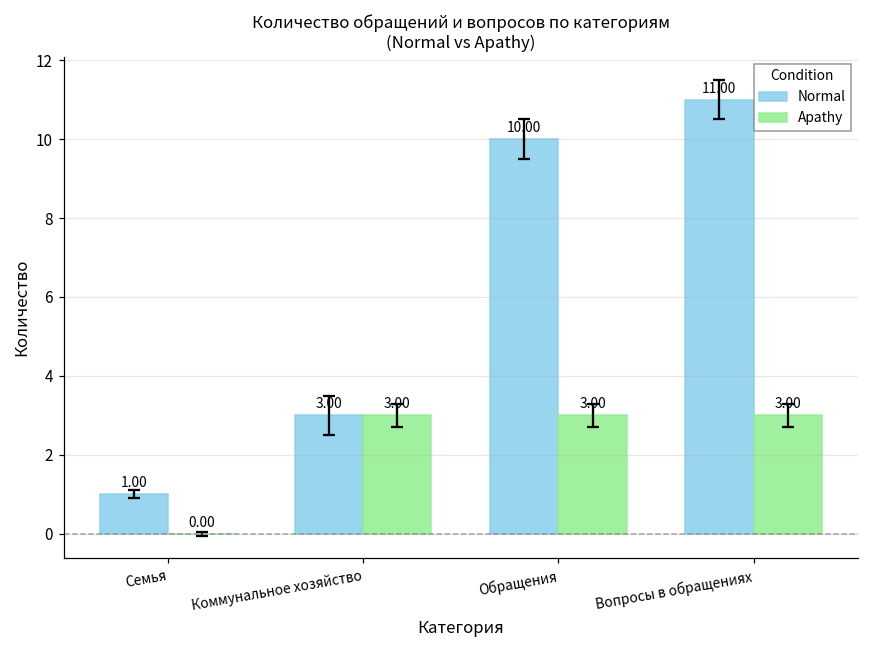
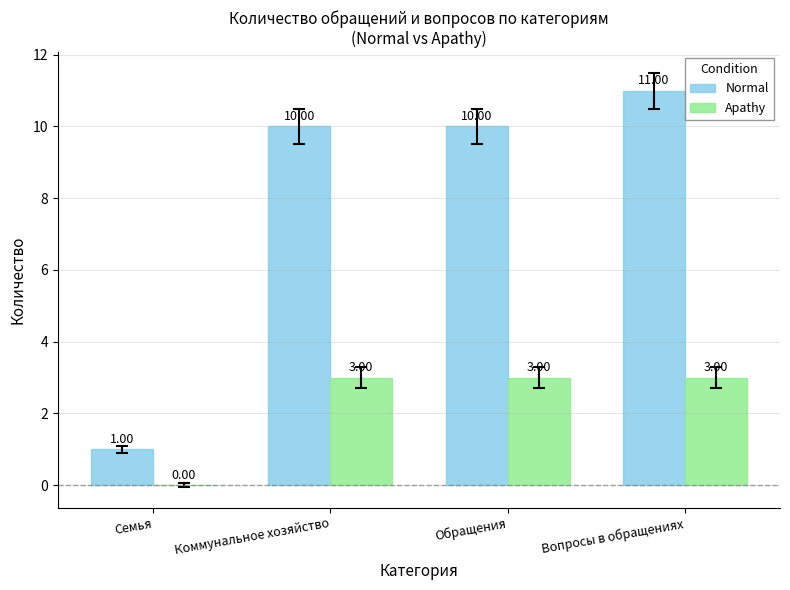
Normal, Коммунальное хозяйство: 3.00 -> 10.00
